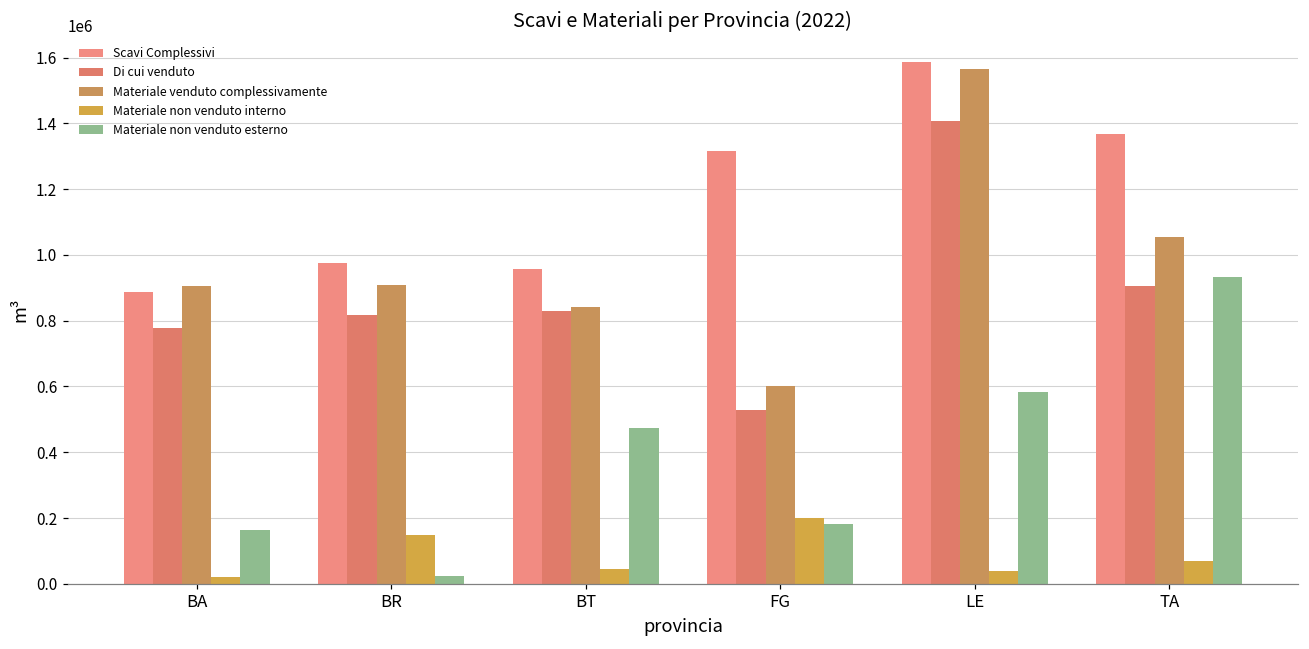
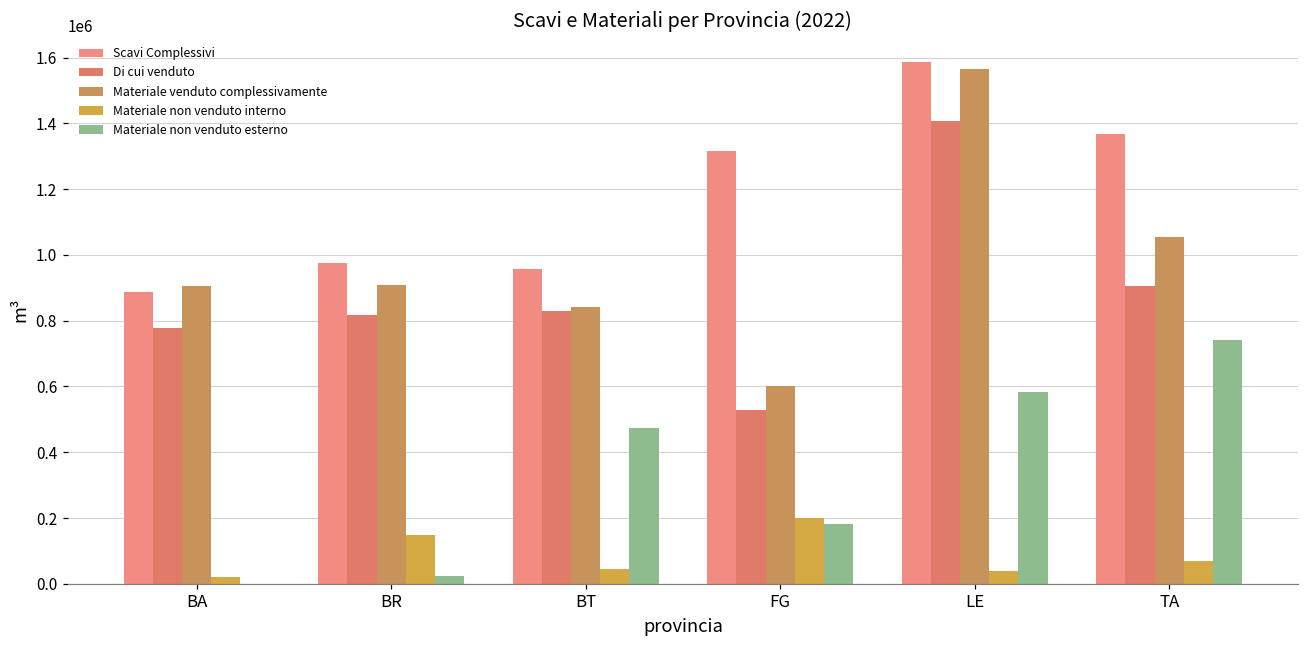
Materiale non venduto esterno, BA: 170000 -> 0
Materiale non venduto esterno, TA: 930000 -> 740000
